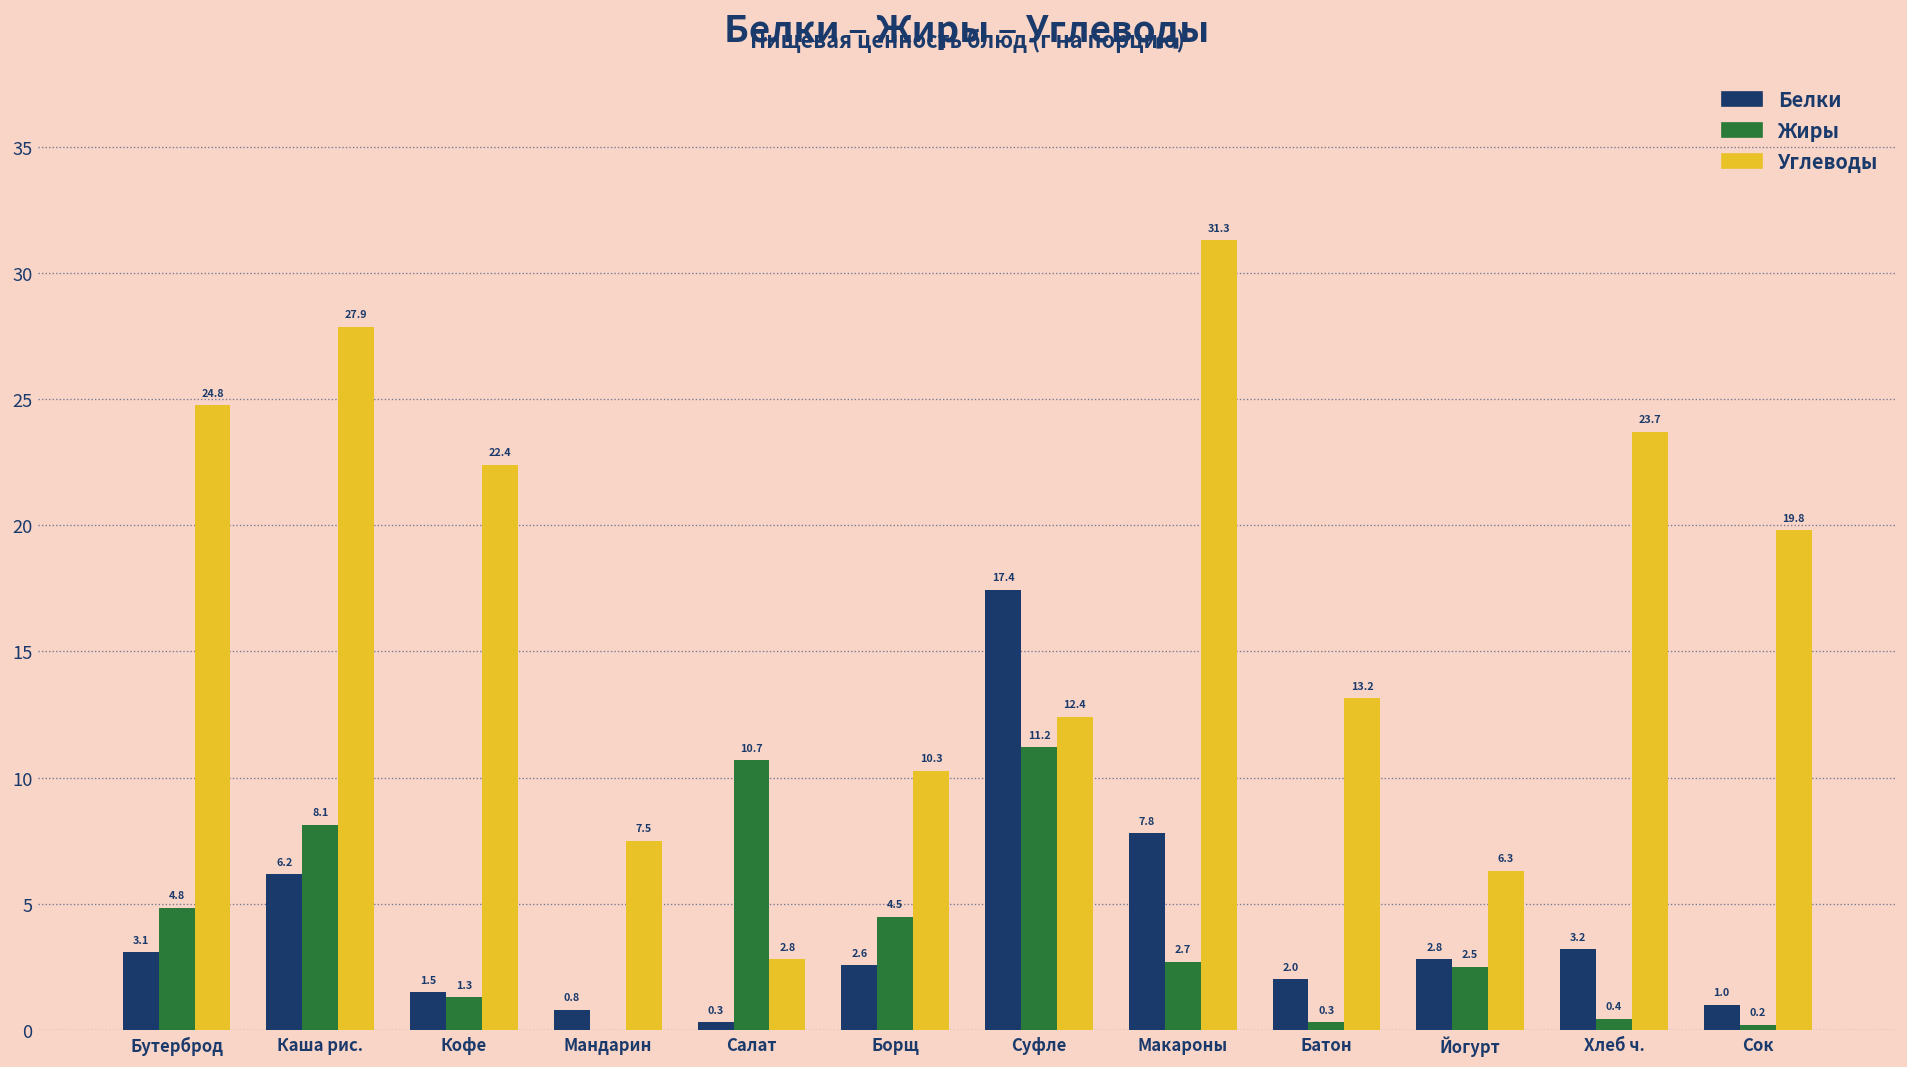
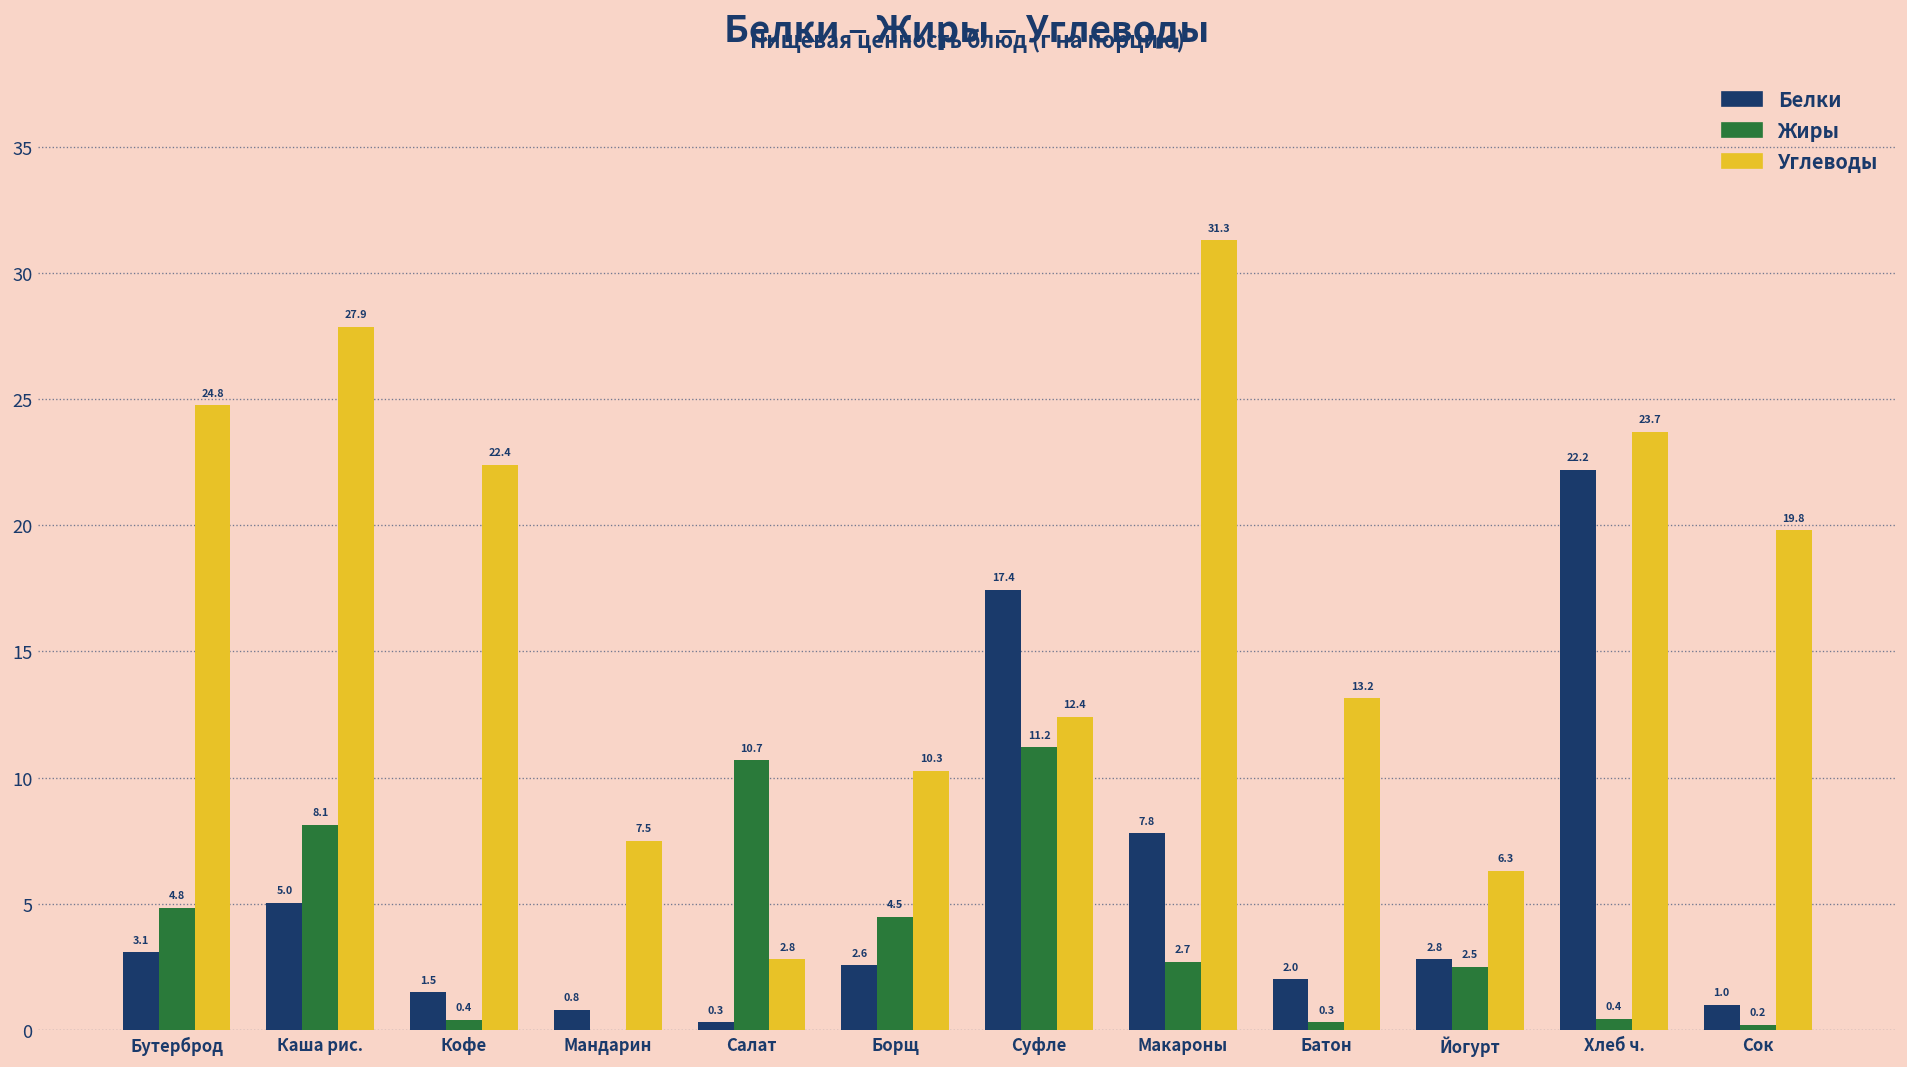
Белки, Каша рис.: 6.2 -> 5.0
Жиры, Кофе: 1.3 -> 0.4
Белки, Хлеб ч.: 3.2 -> 22.2
